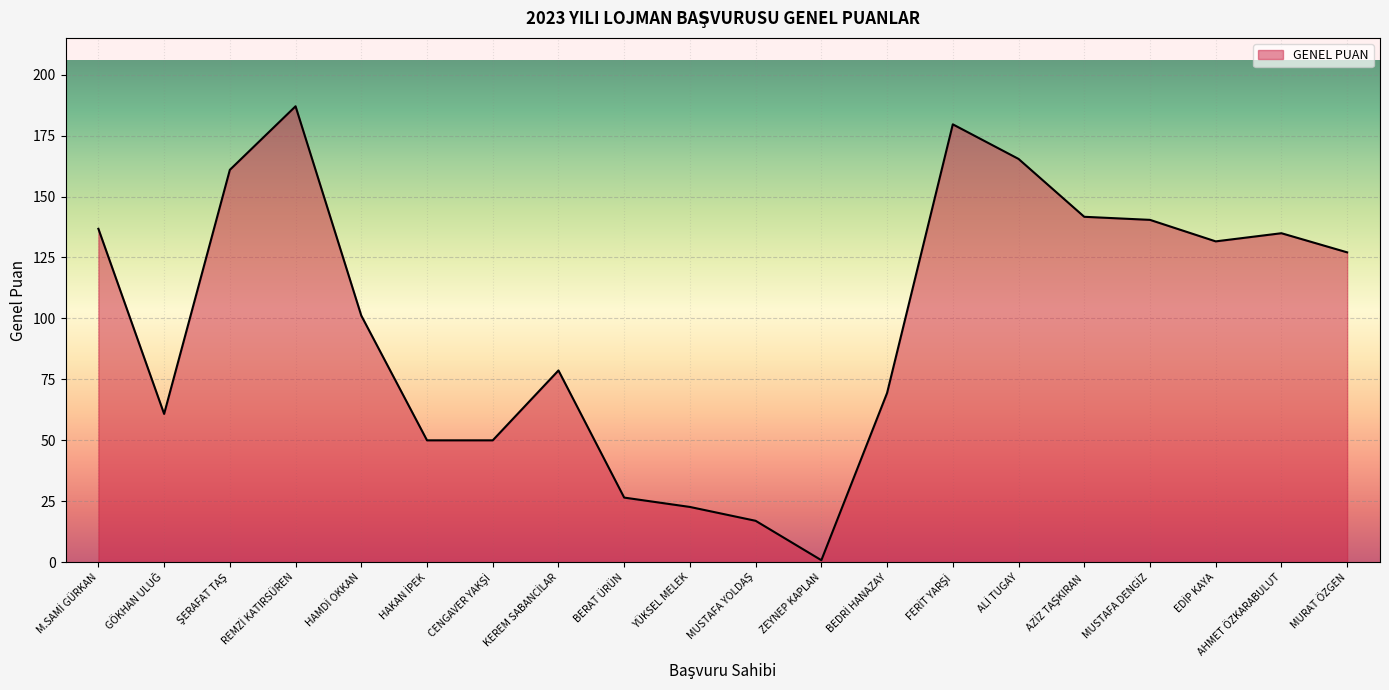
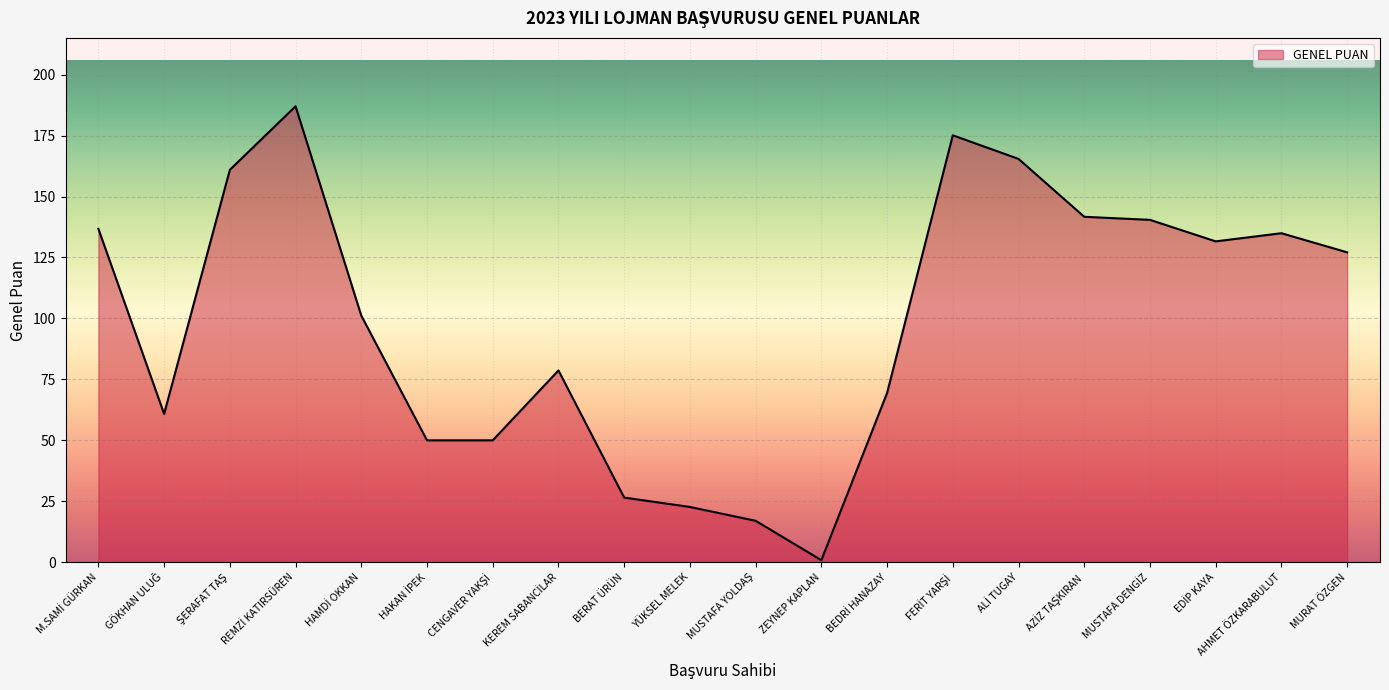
FERİT YARŞİ: 180 -> 175
